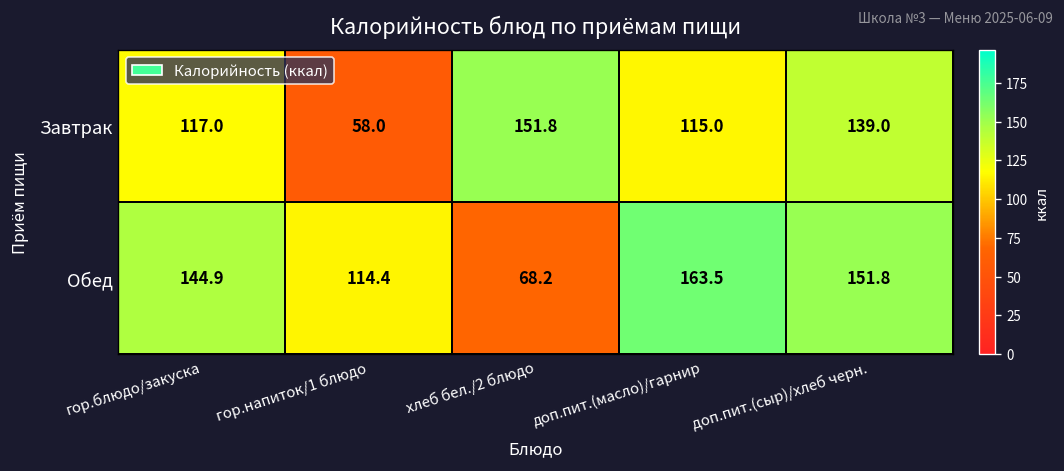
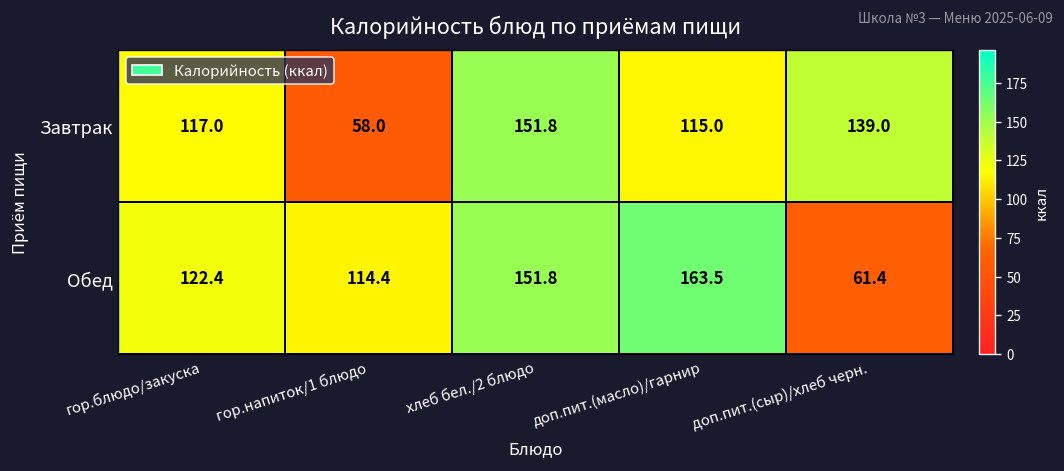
Обед, гор.блюдо/закуска: 144.9 -> 122.4
Обед, хлеб бел./2 блюдо: 68.2 -> 151.8
Обед, доп.пит.(сыр)/хлеб черн.: 151.8 -> 61.4
